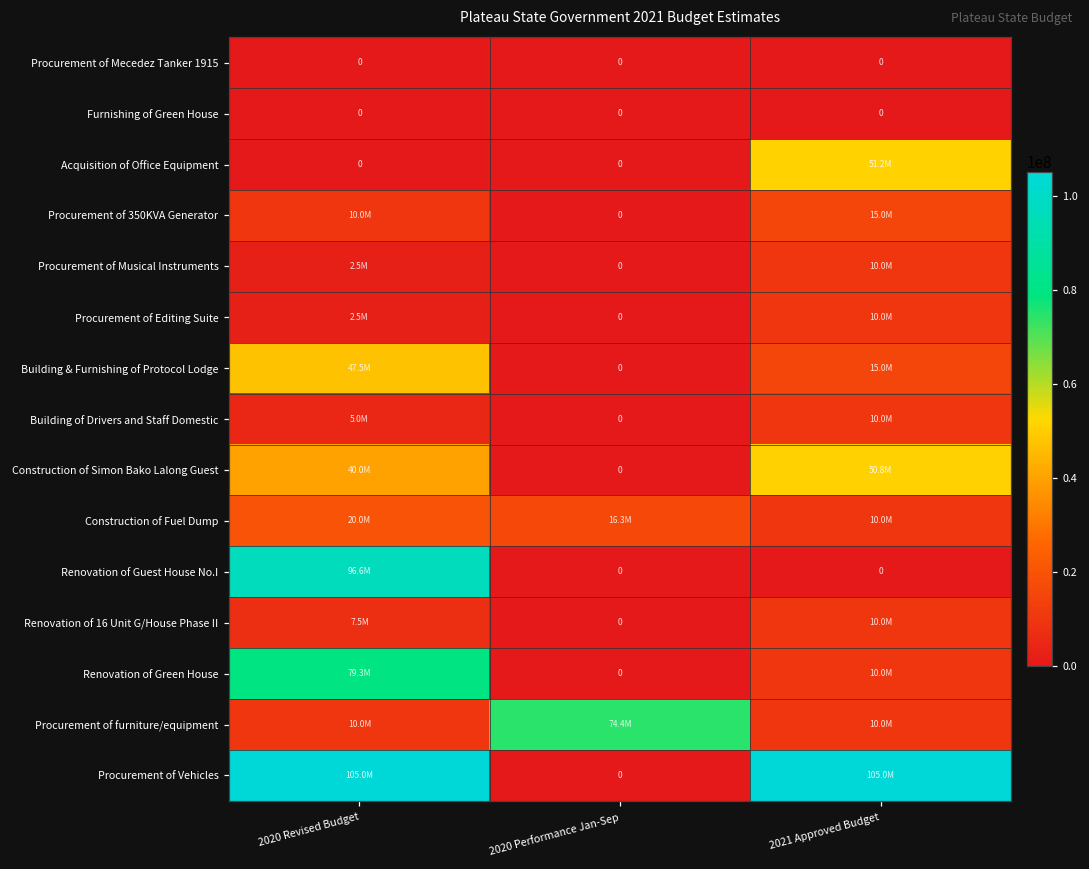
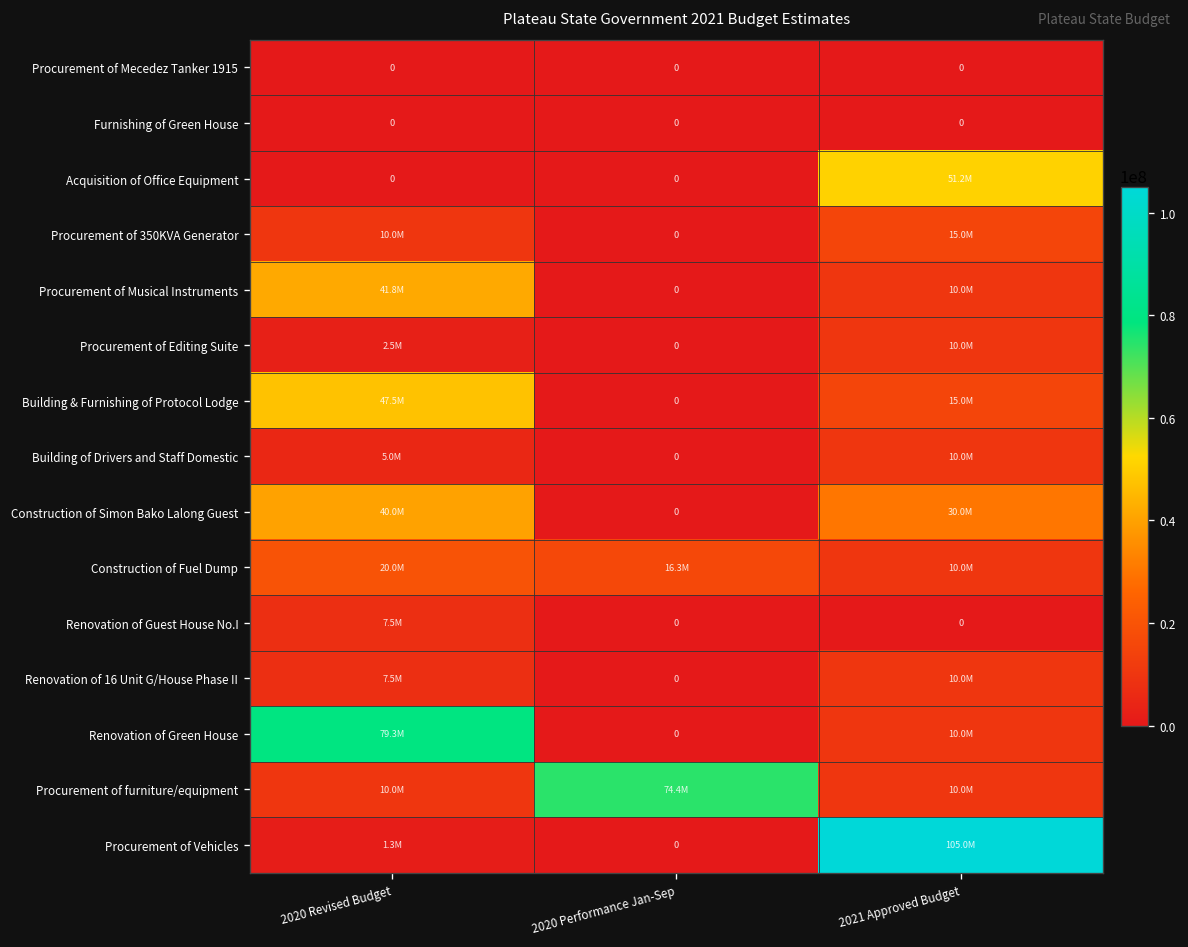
Procurement of Musical Instruments, 2020 Revised Budget: 2.5M -> 41.8M
Construction of Simon Bako Lalong Guest, 2021 Approved Budget: 50.8M -> 30.0M
Renovation of Guest House No.I, 2020 Revised Budget: 96.6M -> 7.5M
Procurement of Vehicles, 2020 Revised Budget: 105.0M -> 1.3M
